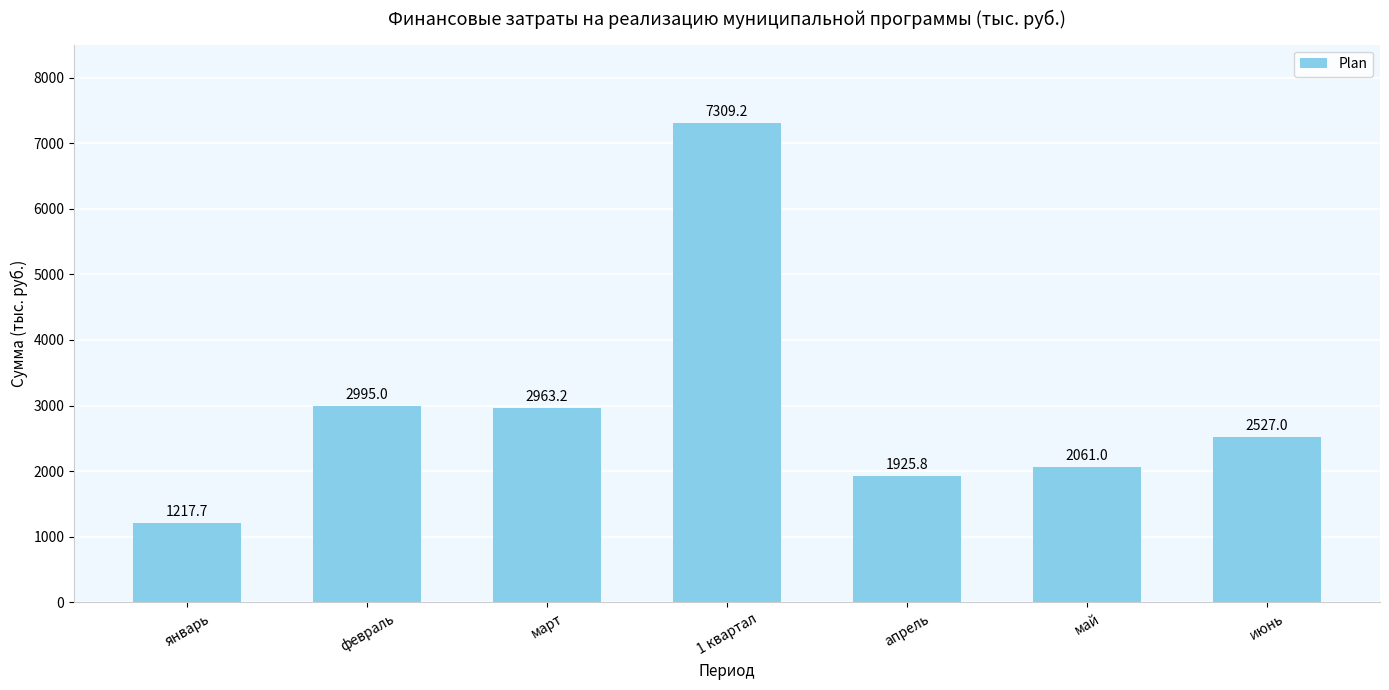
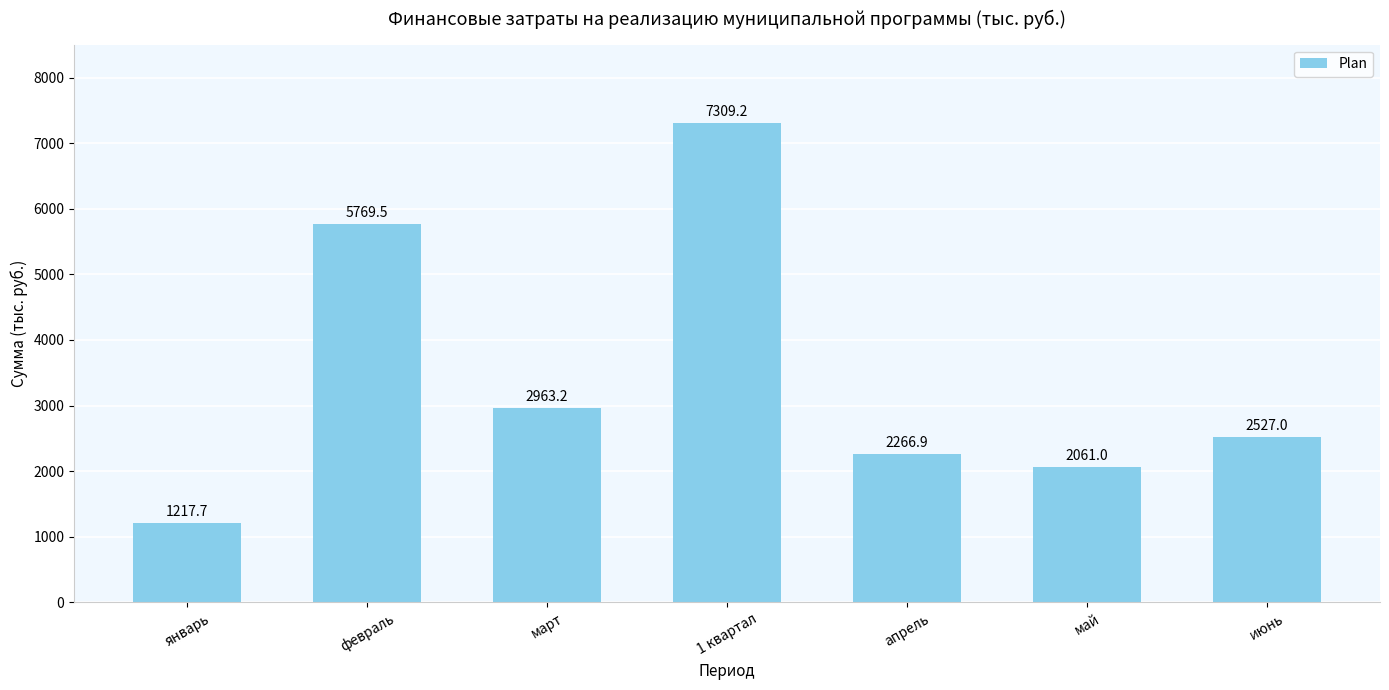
февраль: 2995.0 -> 5769.5
апрель: 1925.8 -> 2266.9
